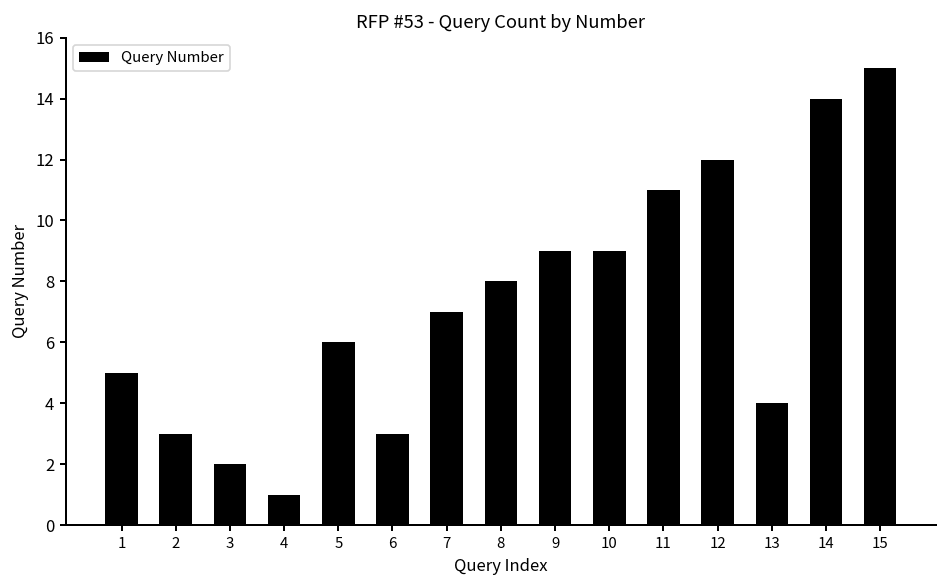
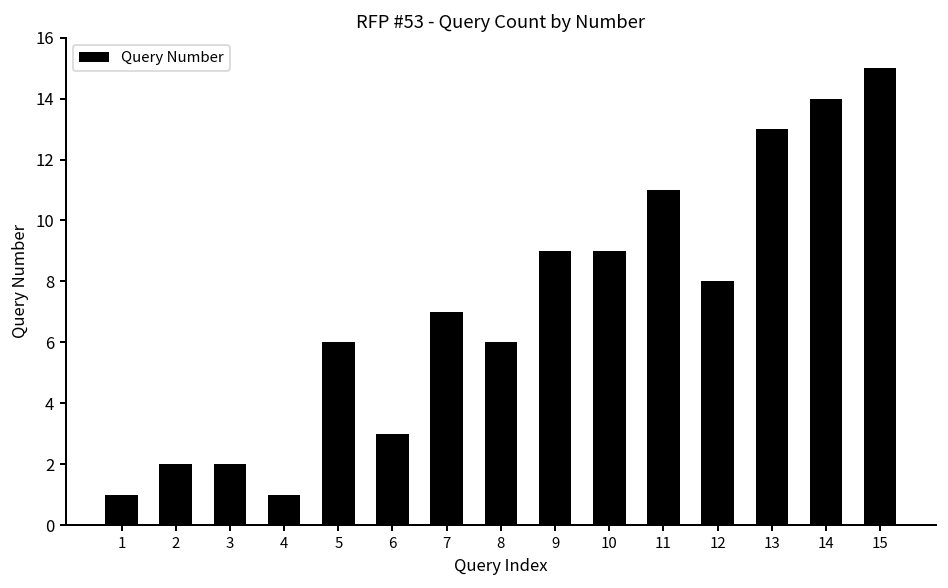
1: 5 -> 1
2: 3 -> 2
8: 8 -> 6
12: 12 -> 8
13: 4 -> 13
